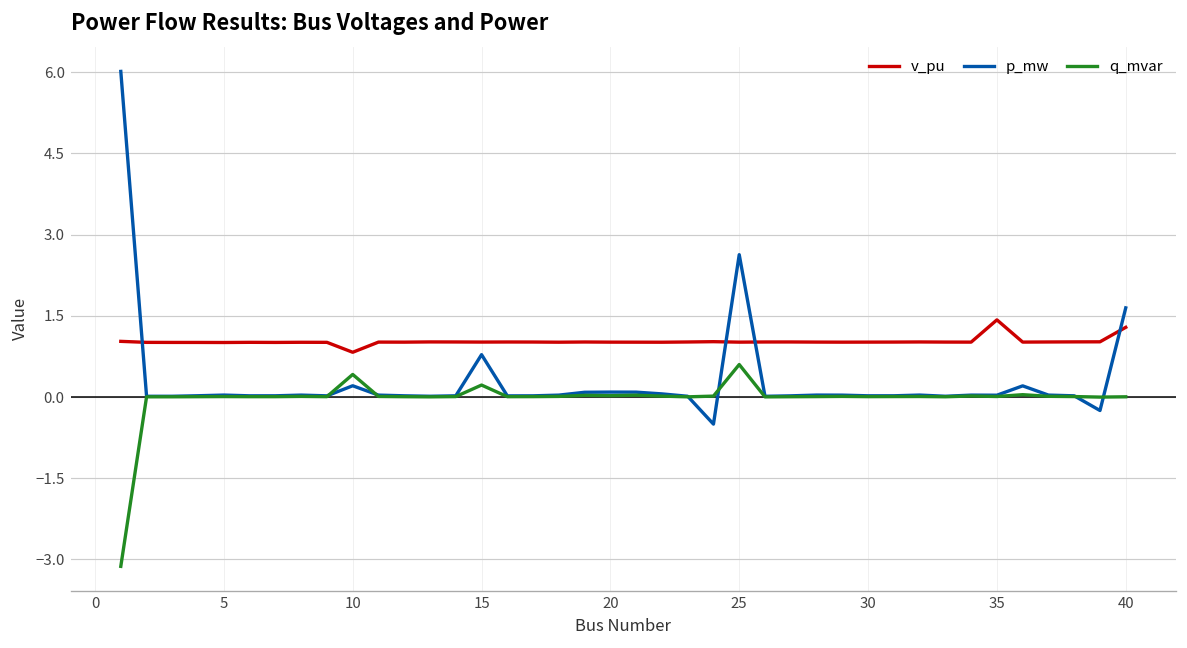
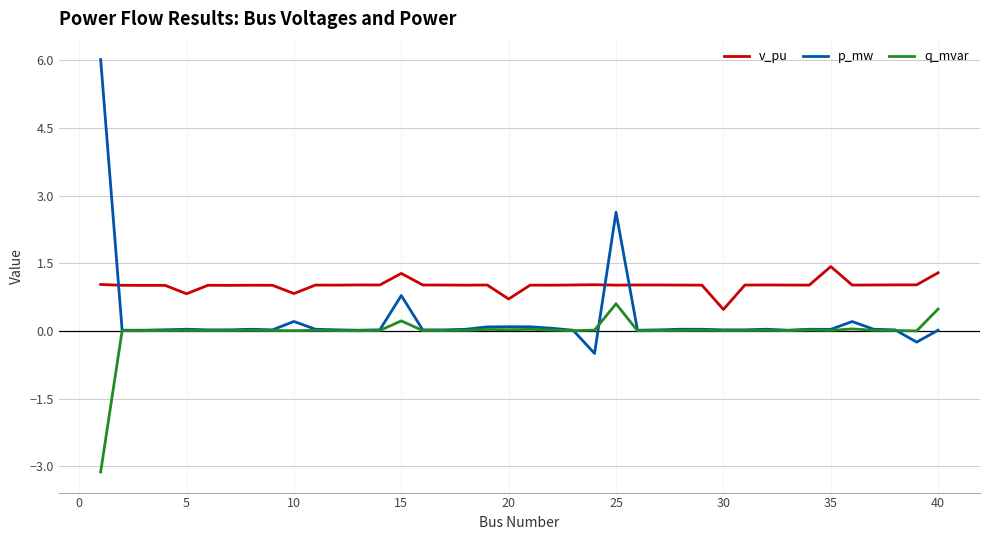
v_pu, 5: 1.0 -> 0.8
q_mvar, 10: 0.4 -> 0.0
v_pu, 15: 1.0 -> 1.3
v_pu, 20: 1.0 -> 0.7
v_pu, 30: 1.0 -> 0.5
p_mw, 40: 1.6 -> 0.0
q_mvar, 40: 0.0 -> 0.5
